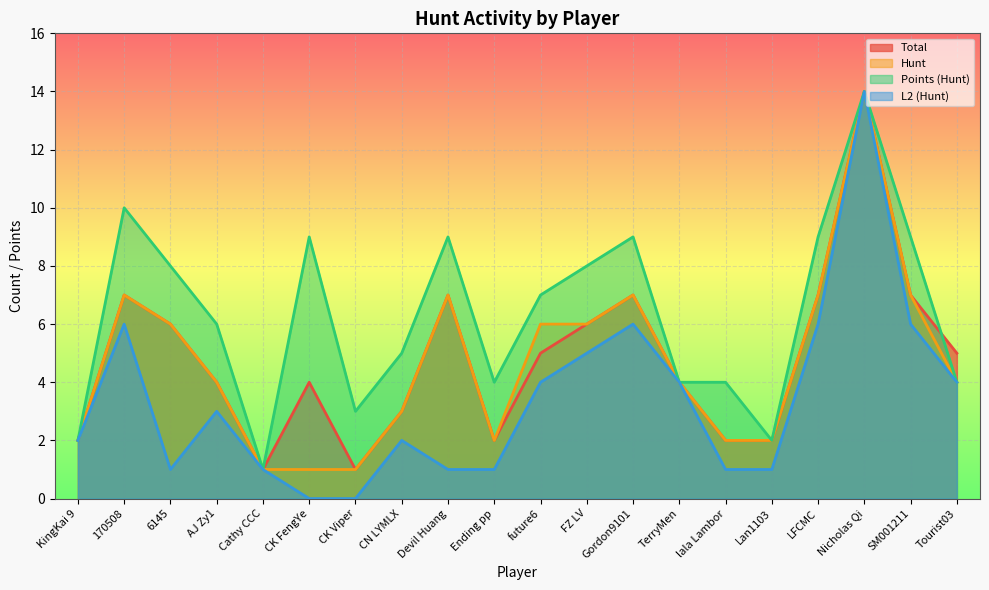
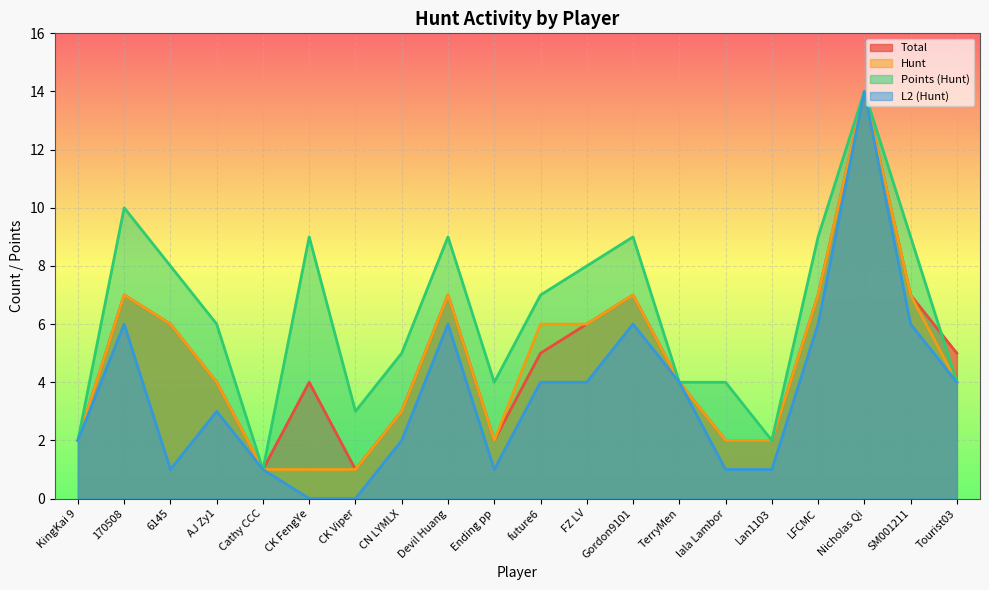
L2 (Hunt), Devil Huang: 1 -> 6
L2 (Hunt), FZ LV: 5 -> 4
